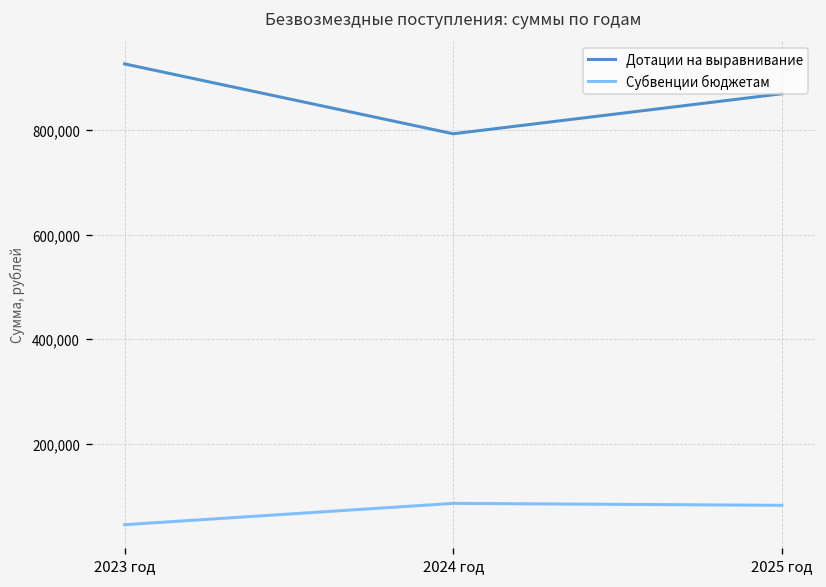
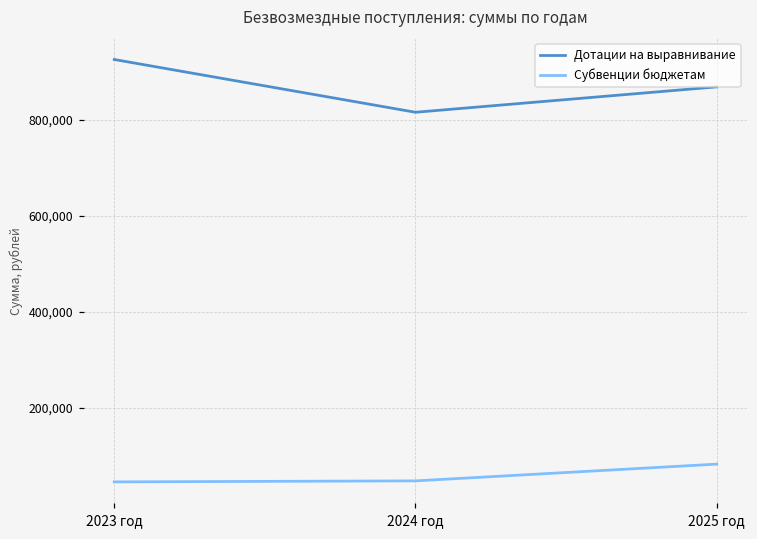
Дотации на выравнивание, 2024 год: 790,000 -> 820,000
Субвенции бюджетам, 2024 год: 90,000 -> 50,000
